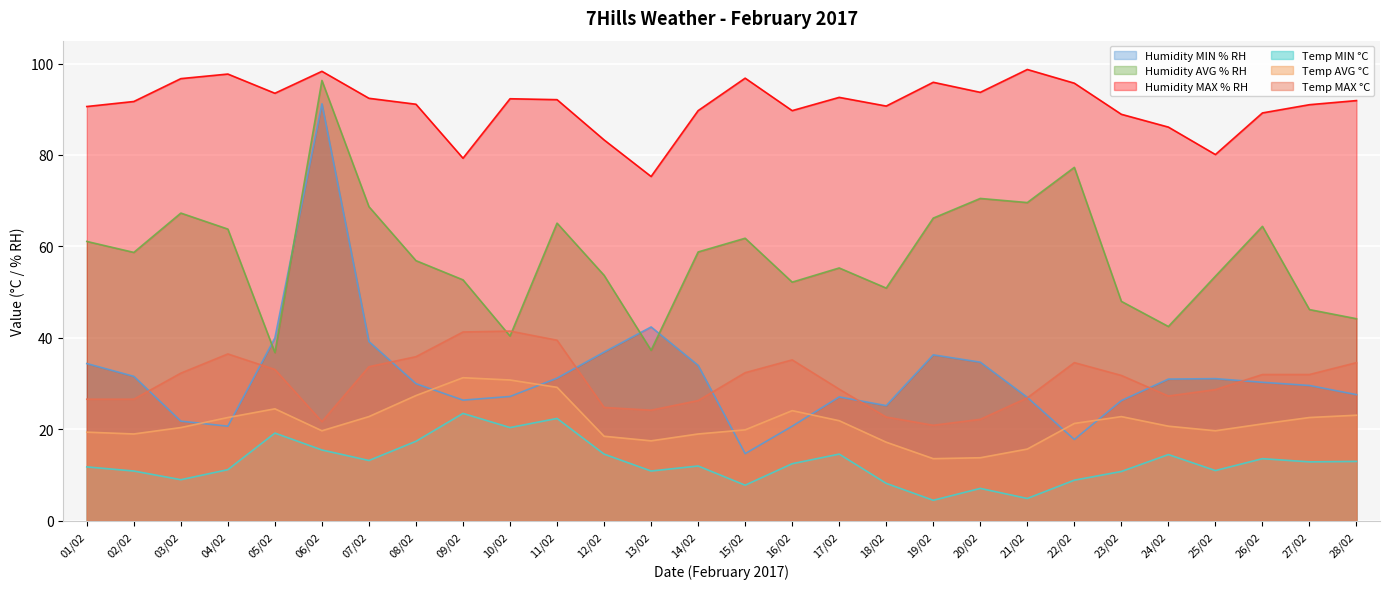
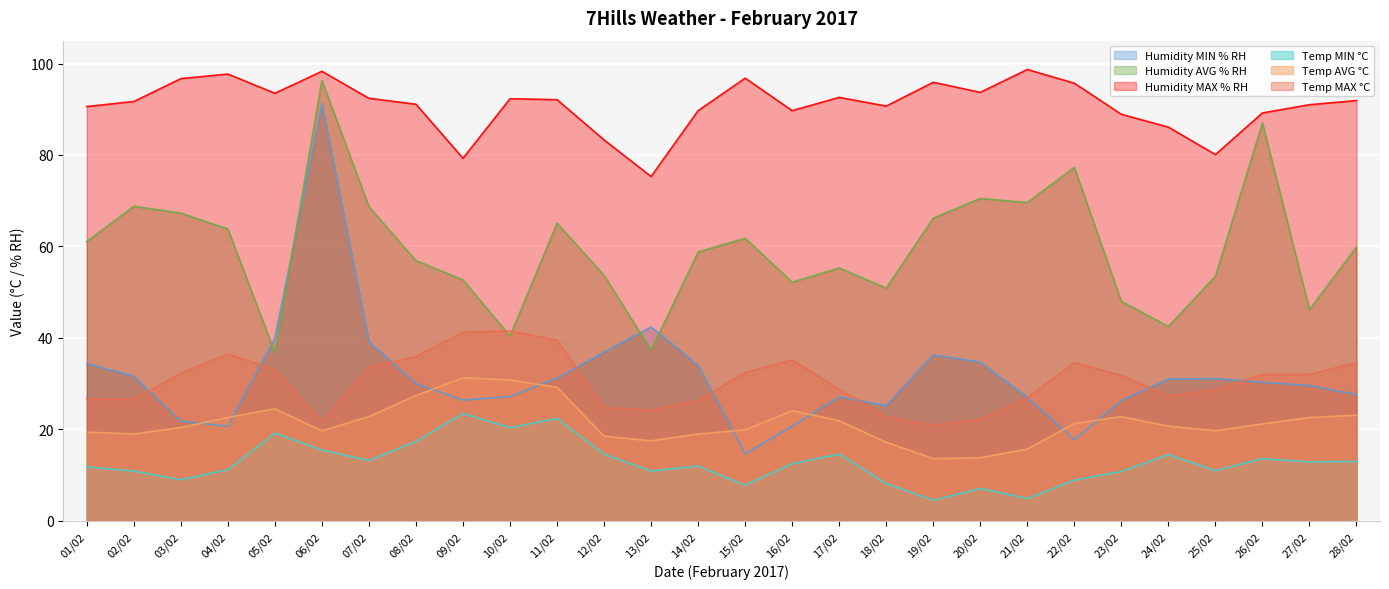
Humidity AVG % RH, 02/02: 59 -> 69
Humidity AVG % RH, 26/02: 64 -> 87
Humidity AVG % RH, 28/02: 44 -> 60
